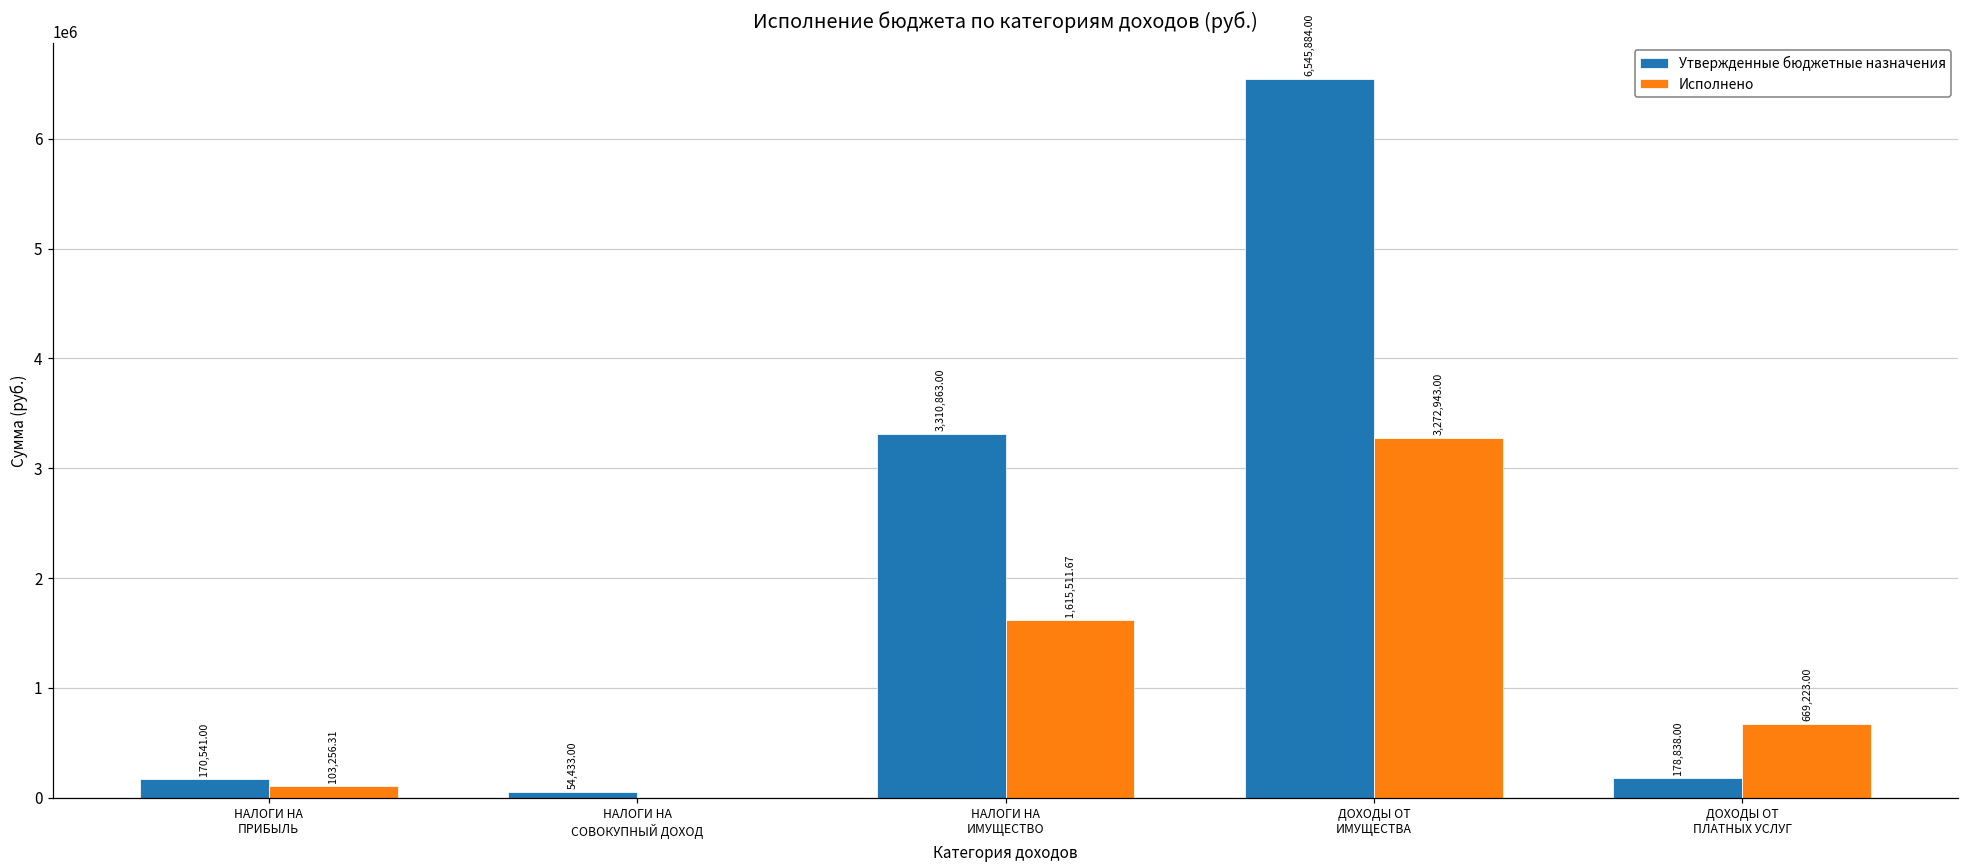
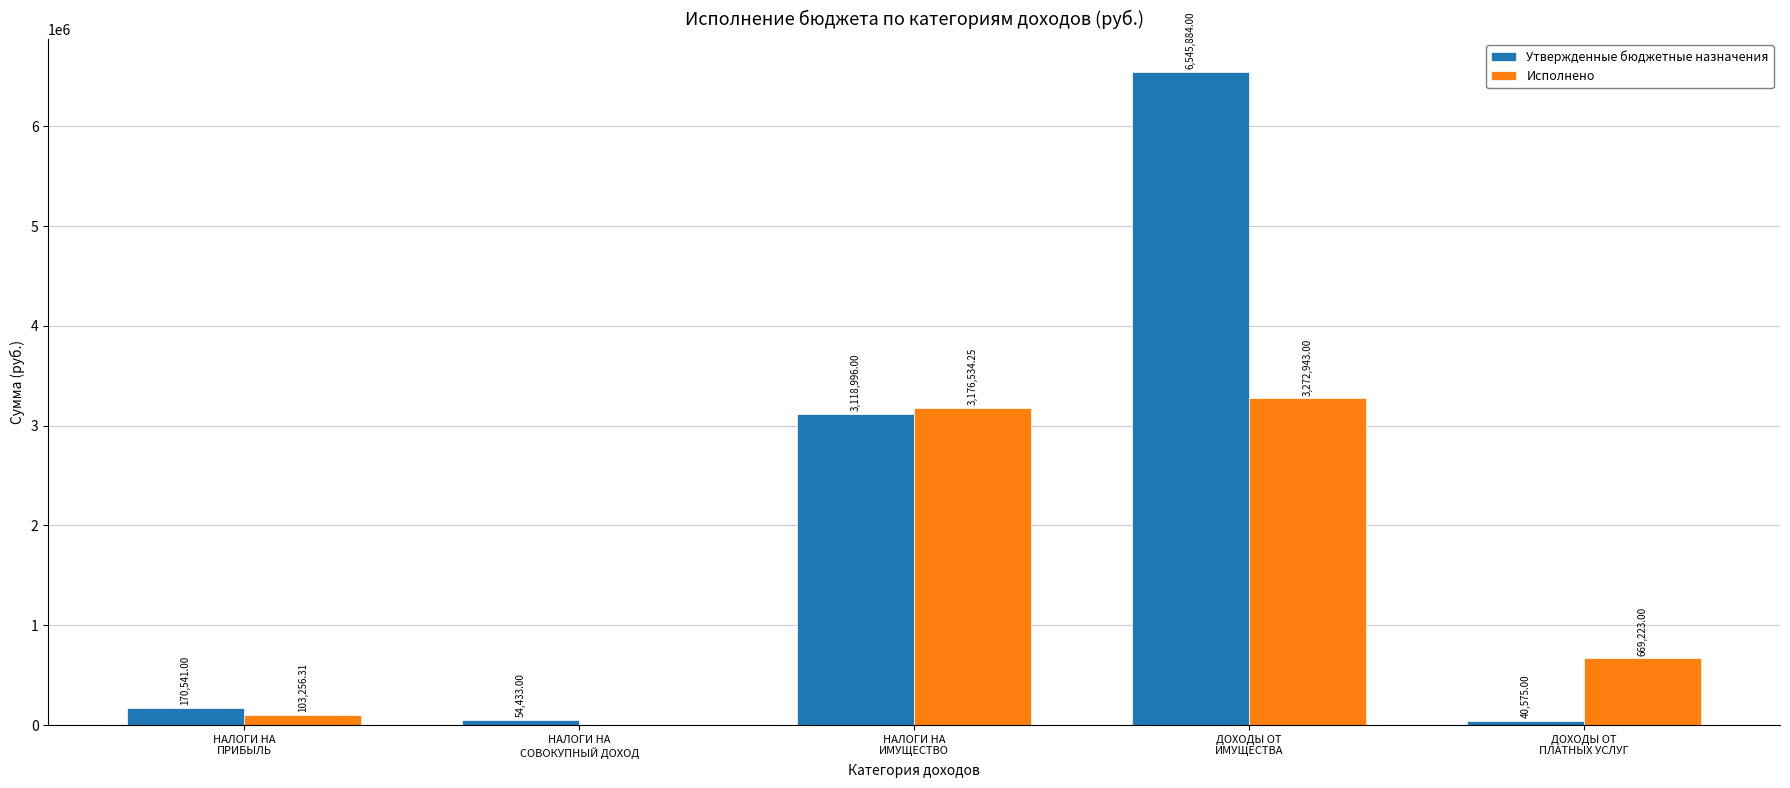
Утвержденные бюджетные назначения, НАЛОГИ НА ИМУЩЕСТВО: 3,310,863.00 -> 3,118,996.00
Исполнено, НАЛОГИ НА ИМУЩЕСТВО: 1,615,511.67 -> 3,176,534.25
Утвержденные бюджетные назначения, ДОХОДЫ ОТ ПЛАТНЫХ УСЛУГ: 178,838.00 -> 40,575.00
